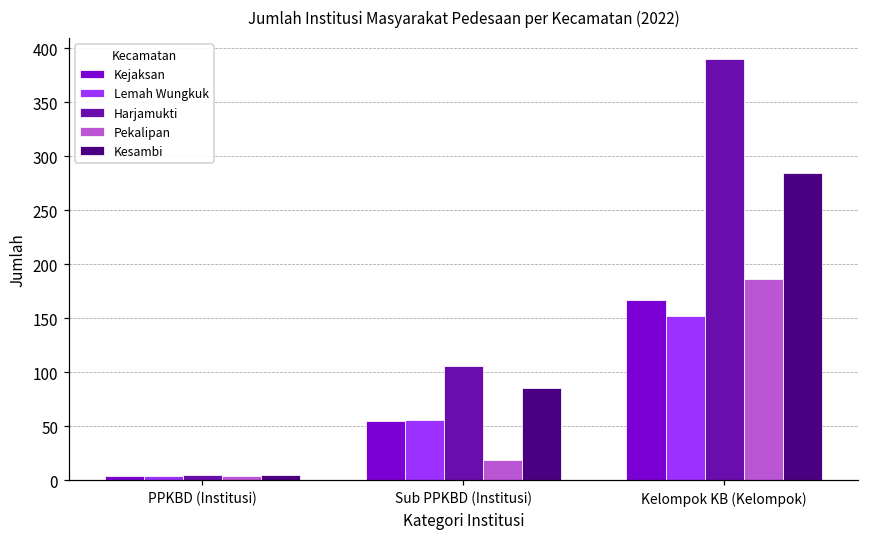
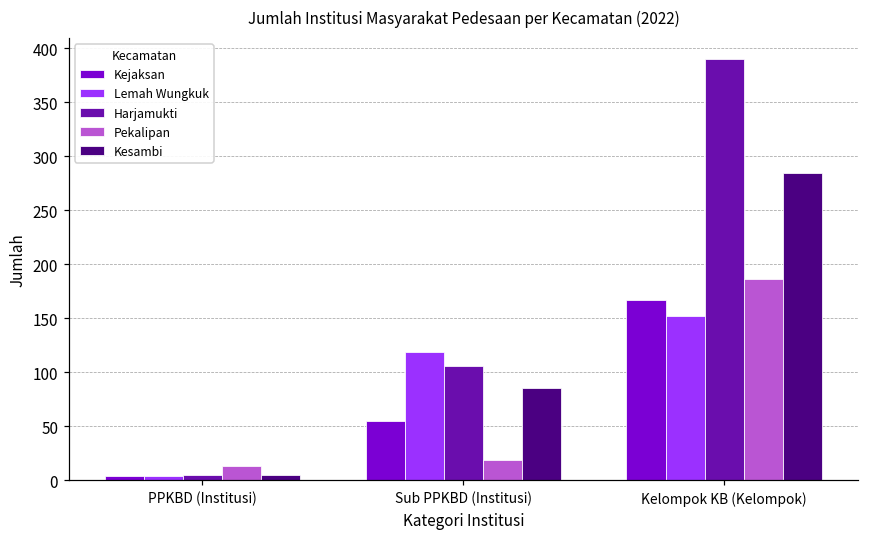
Pekalipan, PPKBD (Institusi): 0 -> 10
Lemah Wungkuk, Sub PPKBD (Institusi): 60 -> 120
